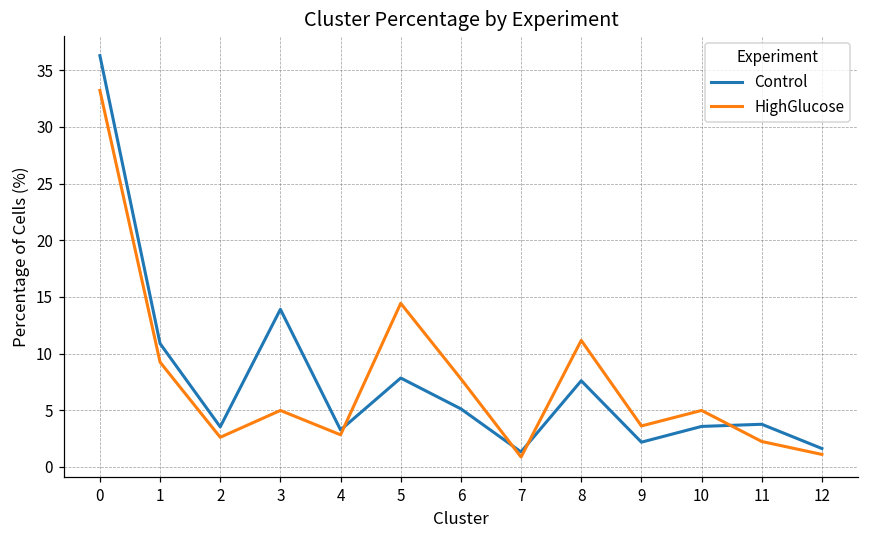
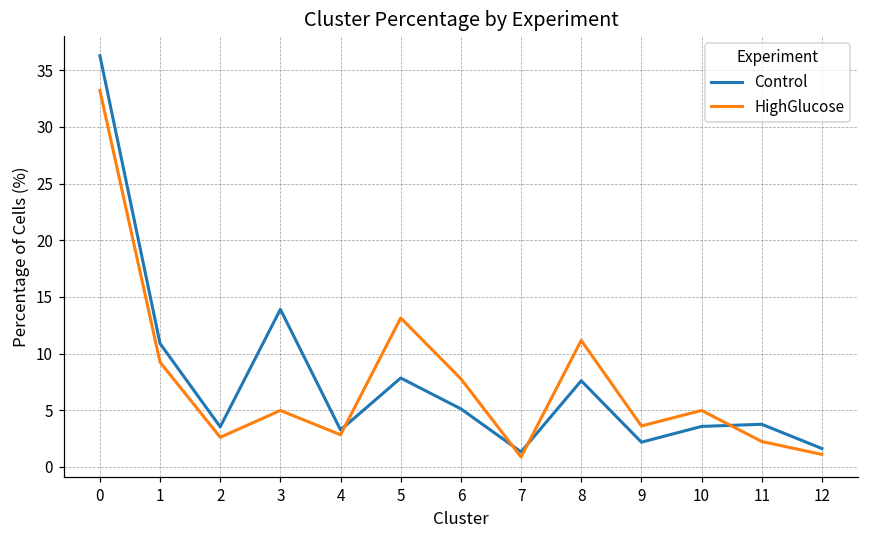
HighGlucose, 5: 14.4 -> 13.1
